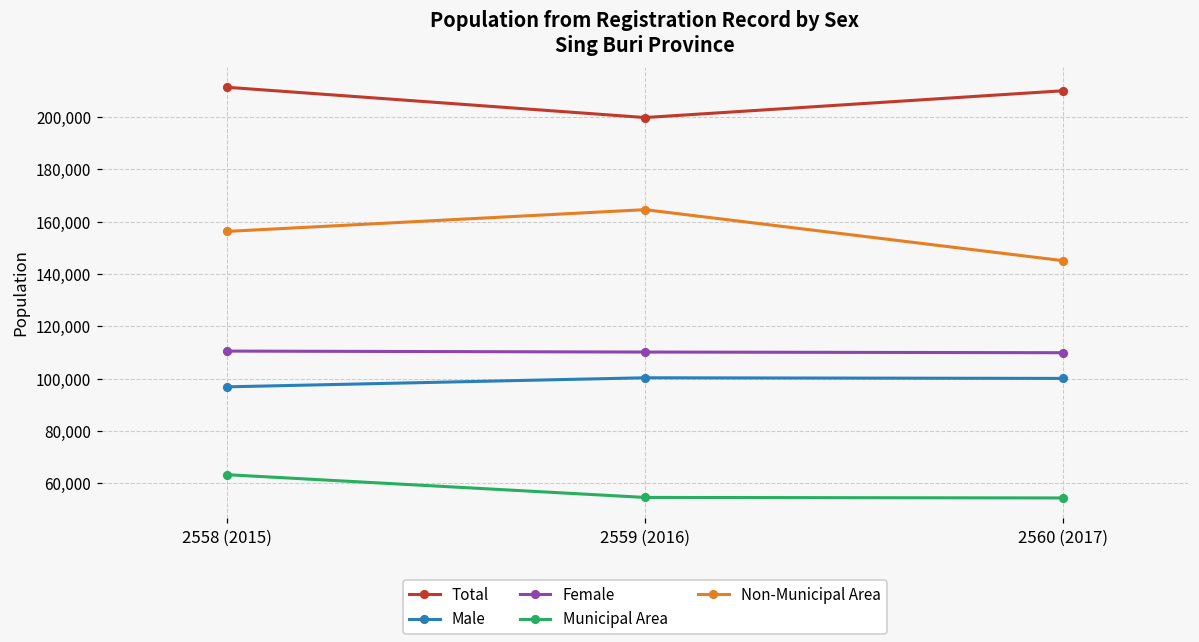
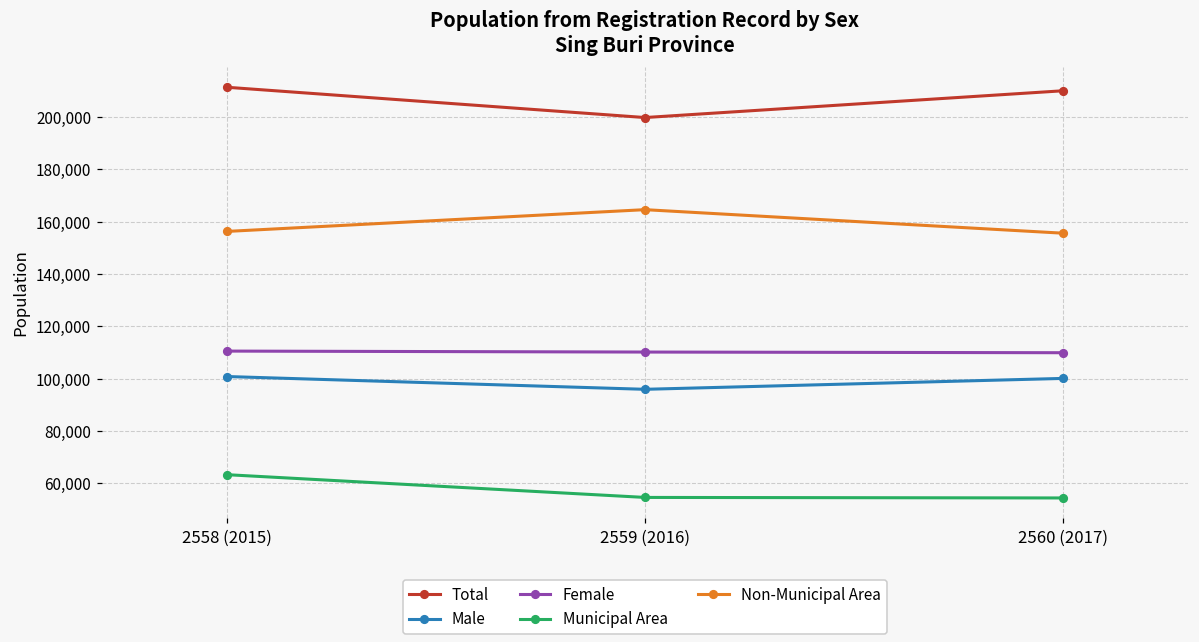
Male, 2558 (2015): 97,000 -> 101,000
Male, 2559 (2016): 100,000 -> 96,000
Non-Municipal Area, 2560 (2017): 145,000 -> 156,000
